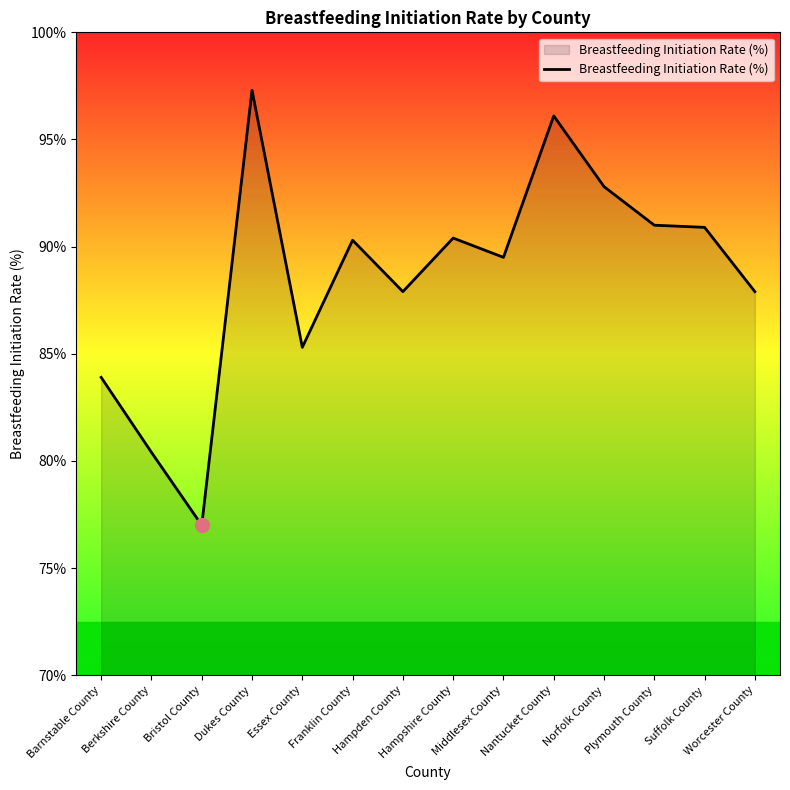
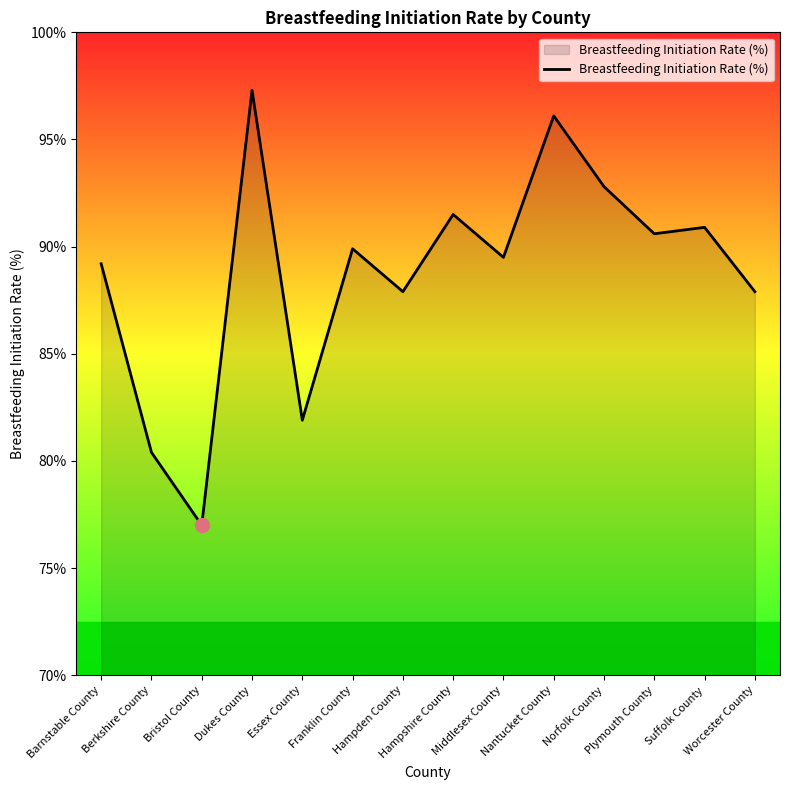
Breastfeeding Initiation Rate (%), Barnstable County: 83.9% -> 89.2%
Breastfeeding Initiation Rate (%), Essex County: 85.3% -> 81.9%
Breastfeeding Initiation Rate (%), Franklin County: 90.3% -> 89.9%
Breastfeeding Initiation Rate (%), Hampshire County: 90.4% -> 91.5%
Breastfeeding Initiation Rate (%), Plymouth County: 91.0% -> 90.6%
